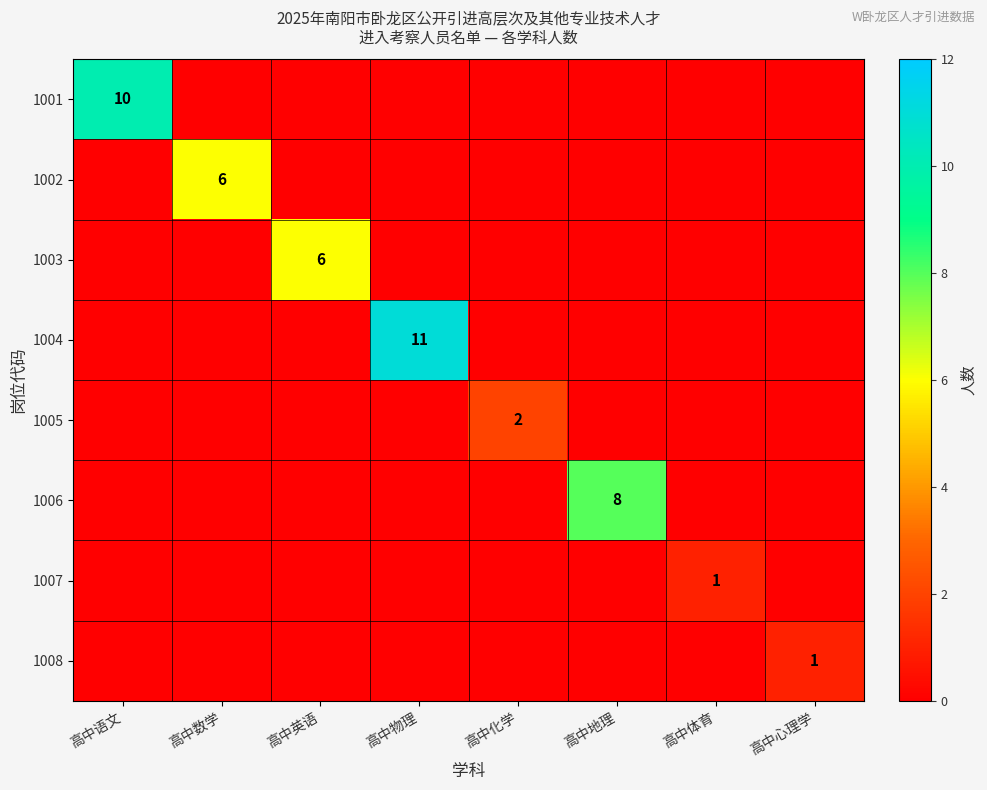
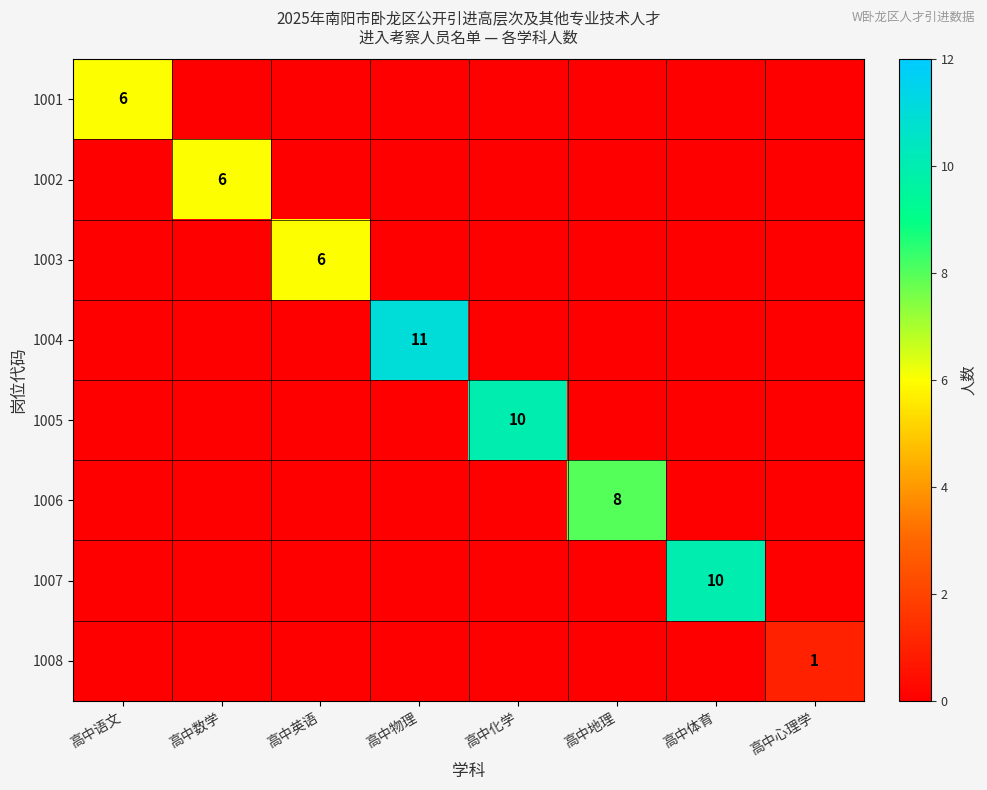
1001, 高中语文: 10 -> 6
1005, 高中化学: 2 -> 10
1007, 高中体育: 1 -> 10
